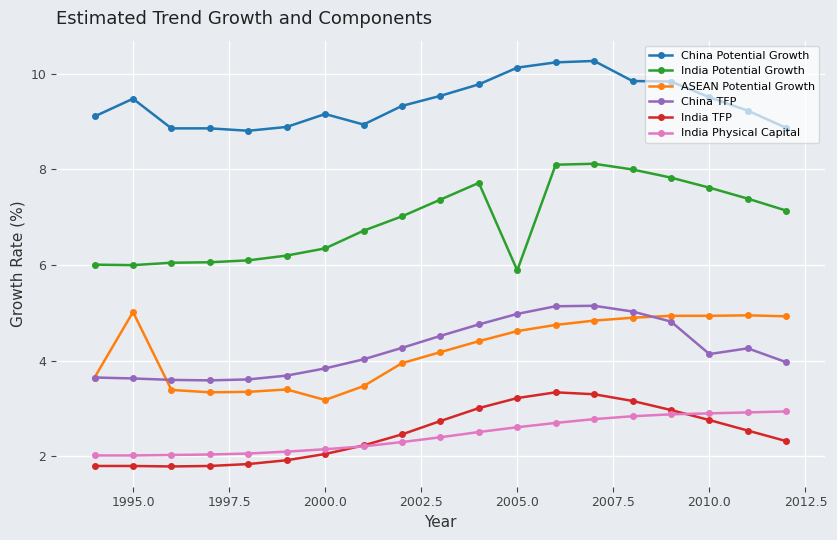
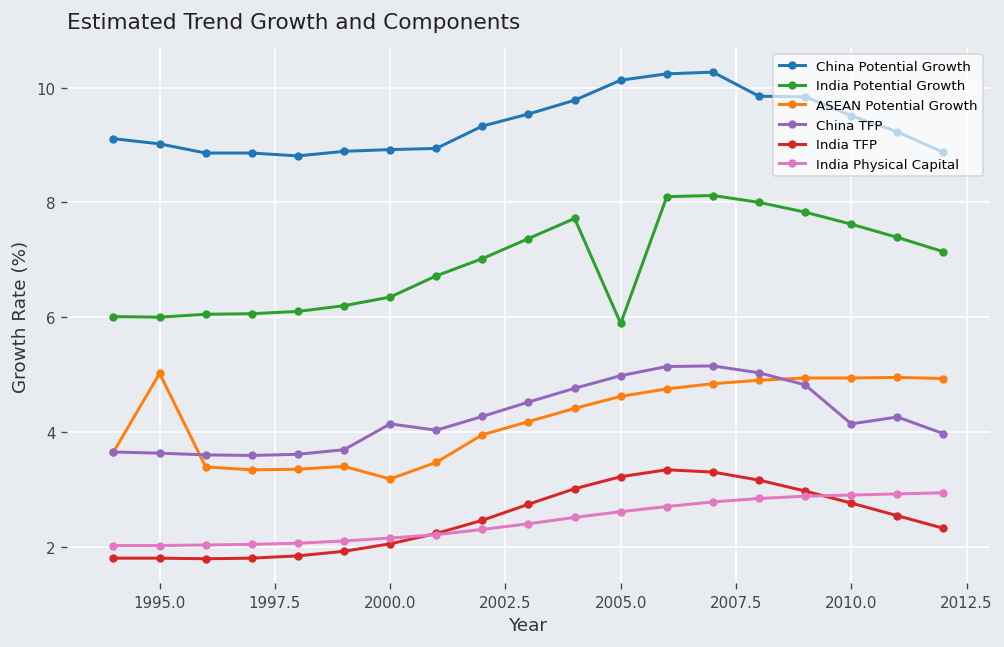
China Potential Growth, 1995.0: 9.5 -> 9.0
China Potential Growth, 2000.0: 9.2 -> 8.9
China TFP, 2000.0: 3.8 -> 4.1
